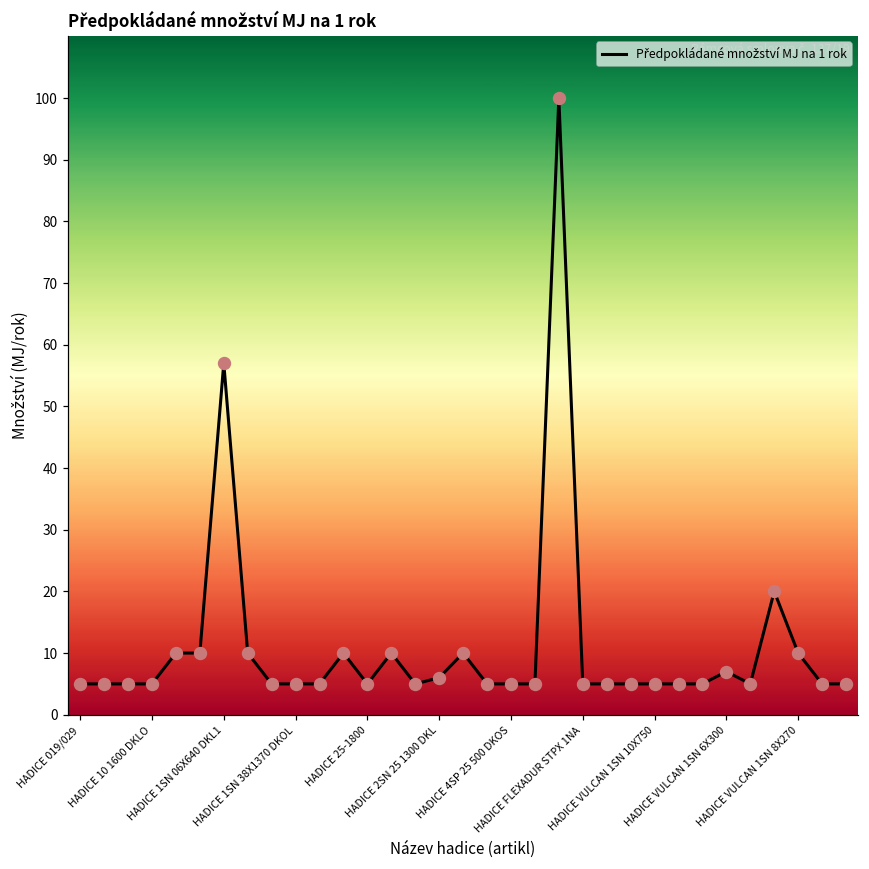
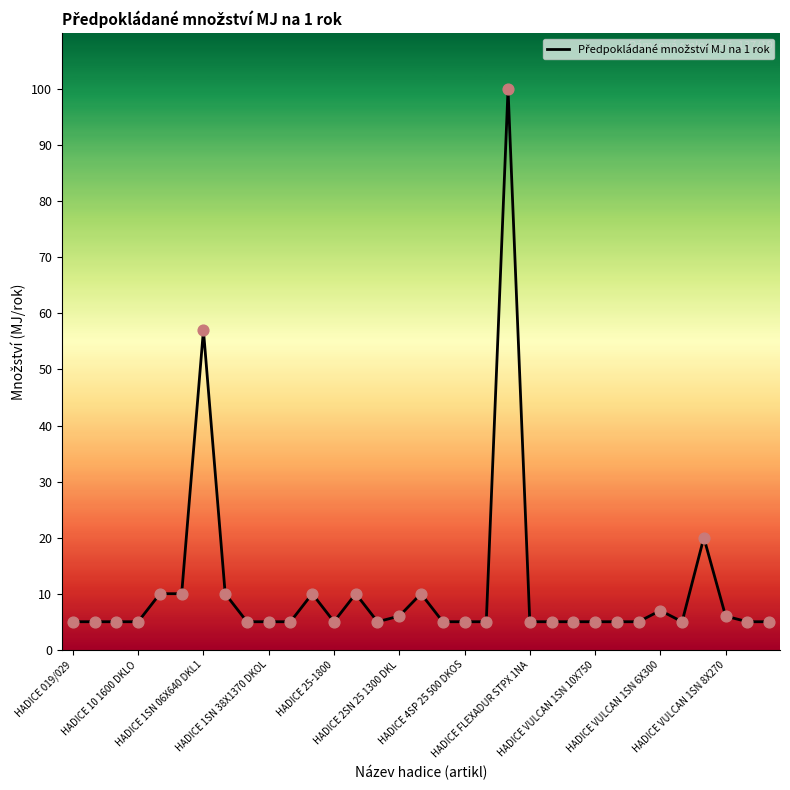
HADICE VULCAN 1SN 8X270: 10 -> 6
